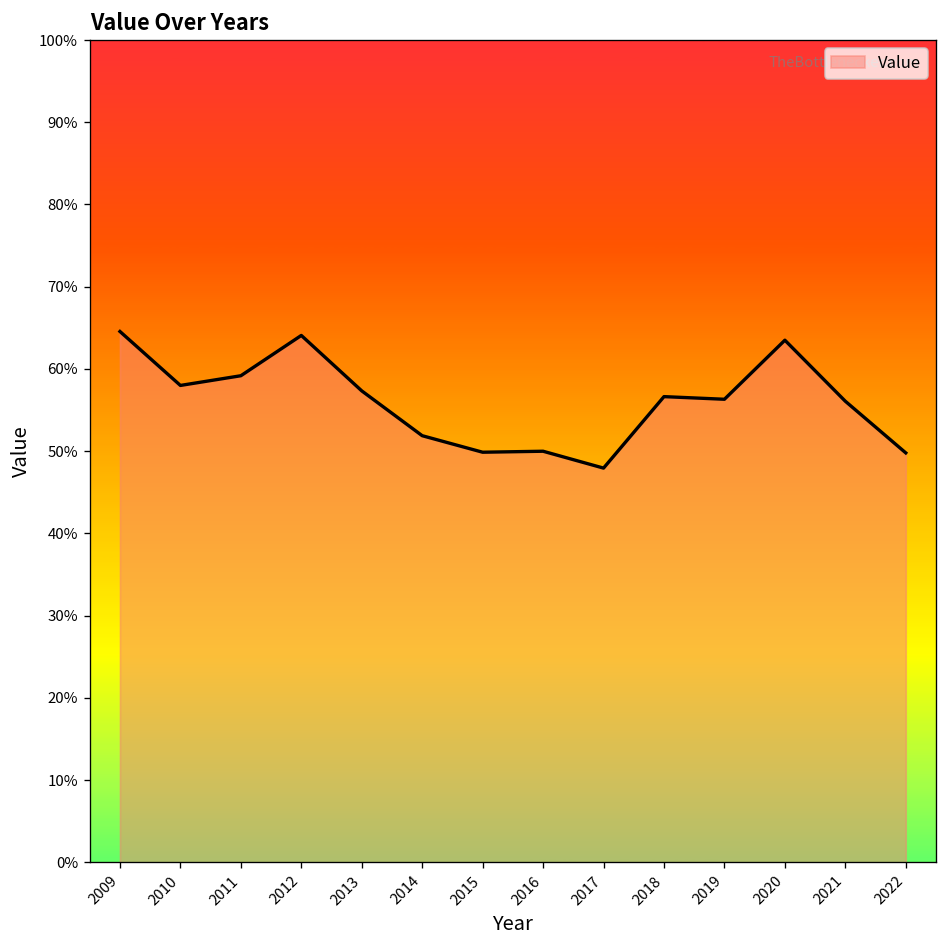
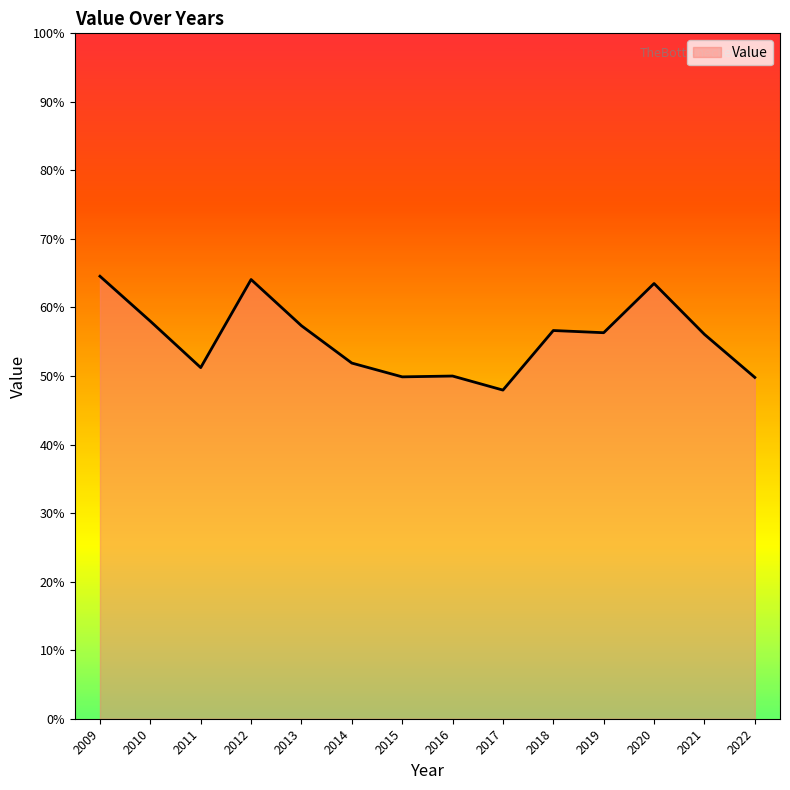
2011: 59% -> 51%
